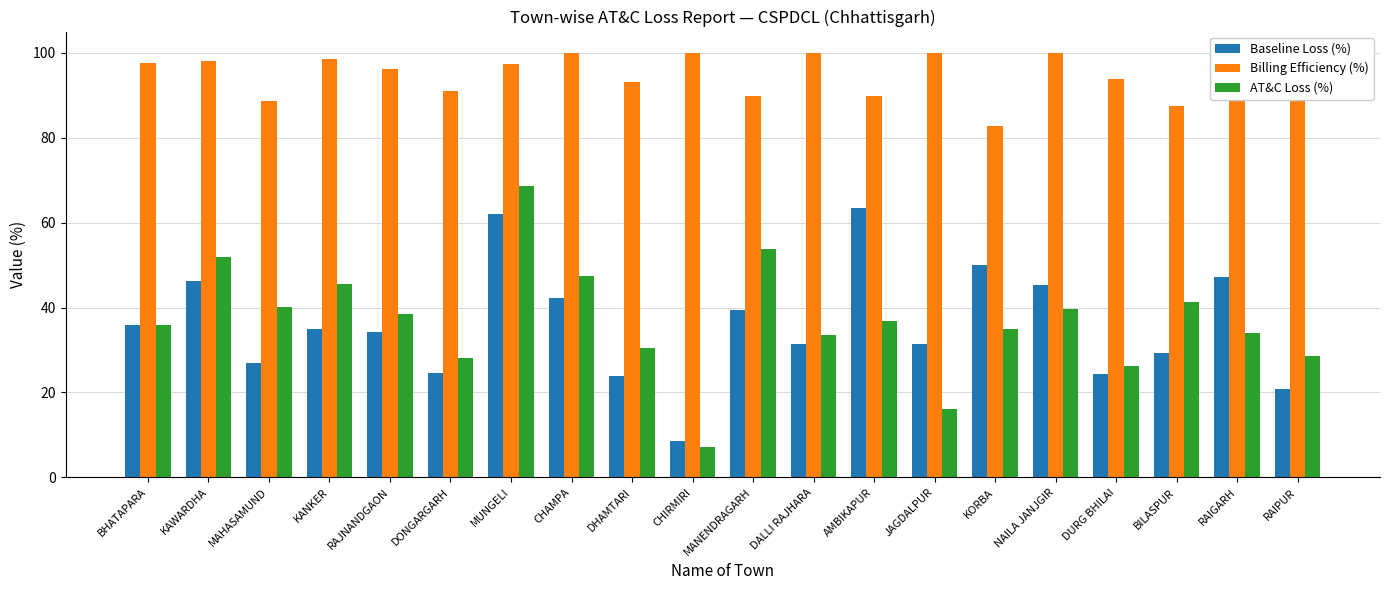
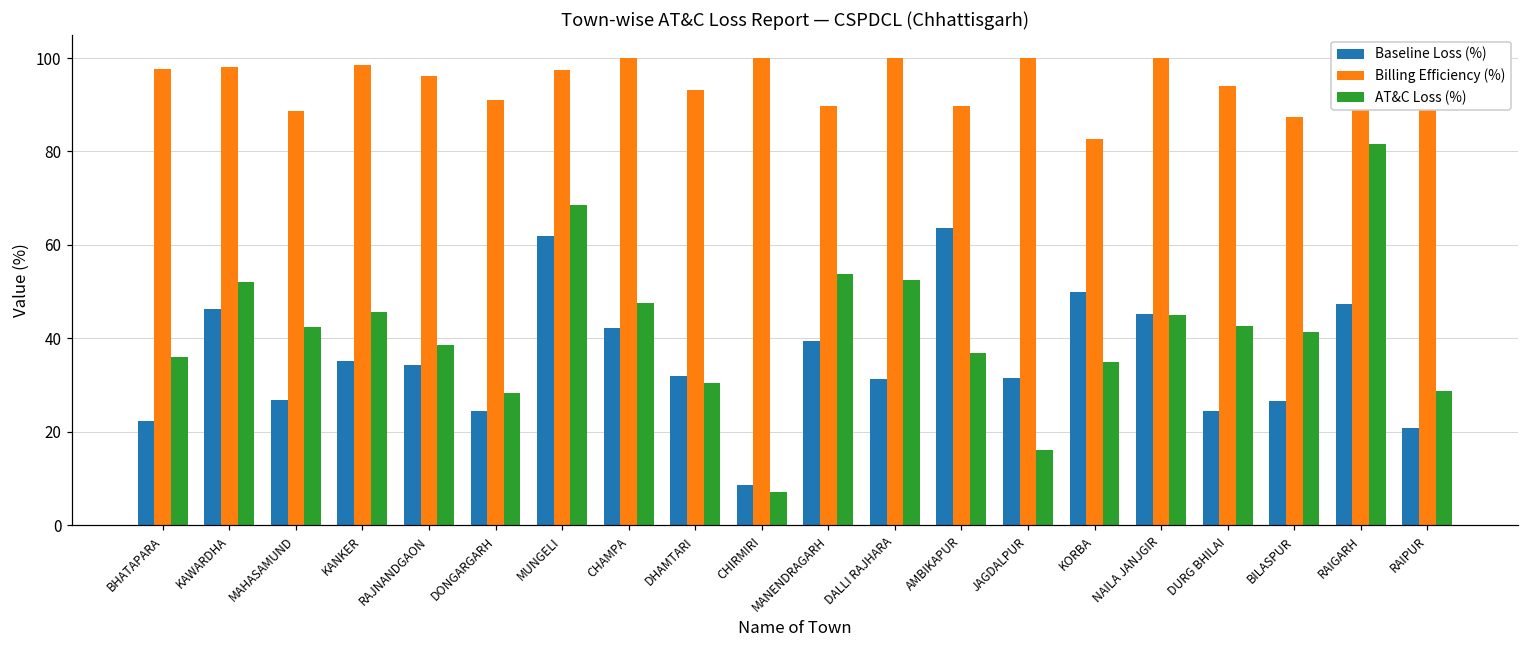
Baseline Loss (%), BHATAPARA: 36 -> 22
AT&C Loss (%), MAHASAMUND: 40 -> 42
Baseline Loss (%), DHAMTARI: 24 -> 32
AT&C Loss (%), DALLI RAJHARA: 34 -> 52
AT&C Loss (%), NAILA JANJGIR: 40 -> 45
AT&C Loss (%), DURG BHILAI: 26 -> 43
Baseline Loss (%), BILASPUR: 29 -> 27
AT&C Loss (%), RAIGARH: 34 -> 82
